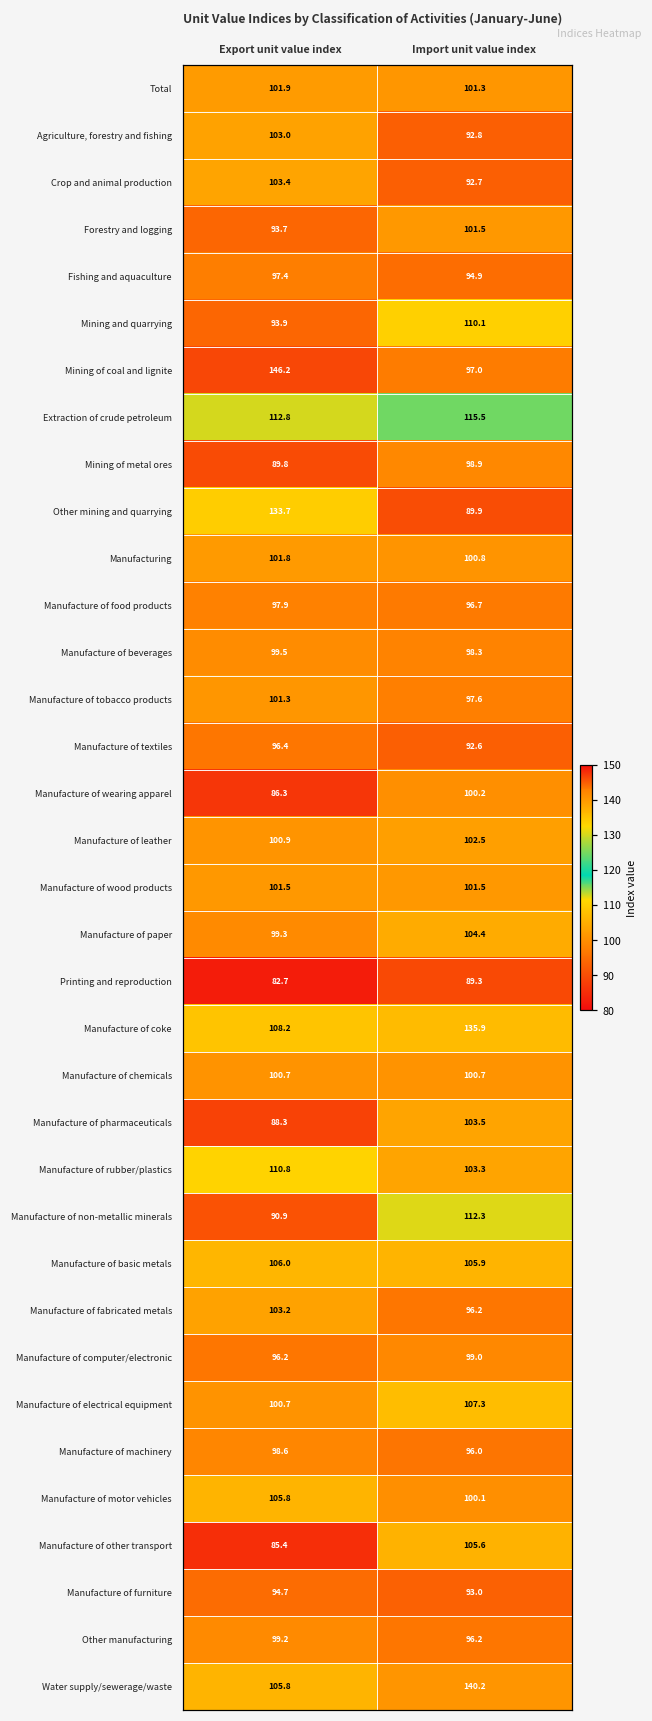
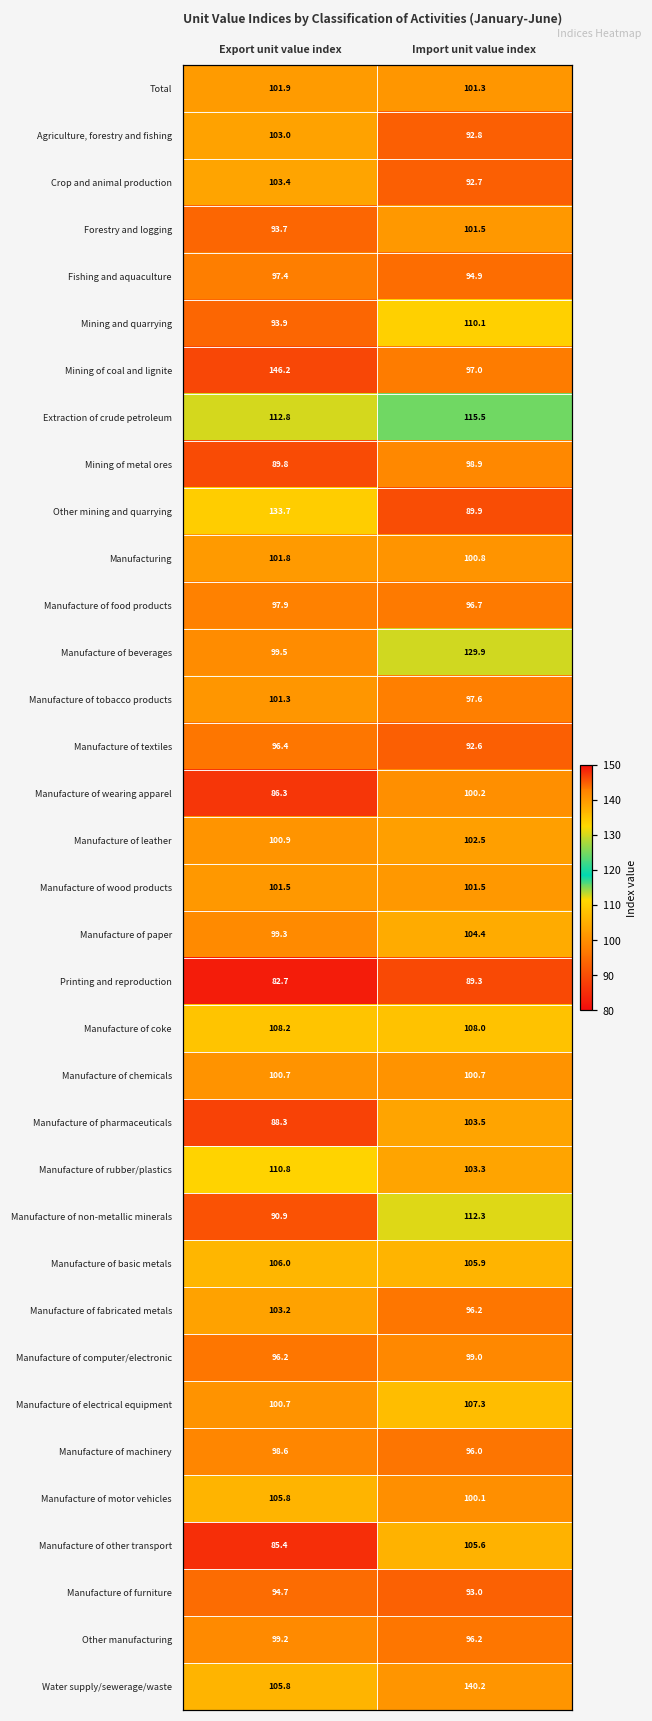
Manufacture of beverages, Import unit value index: 98.3 -> 129.9
Manufacture of coke, Import unit value index: 135.9 -> 108.0
